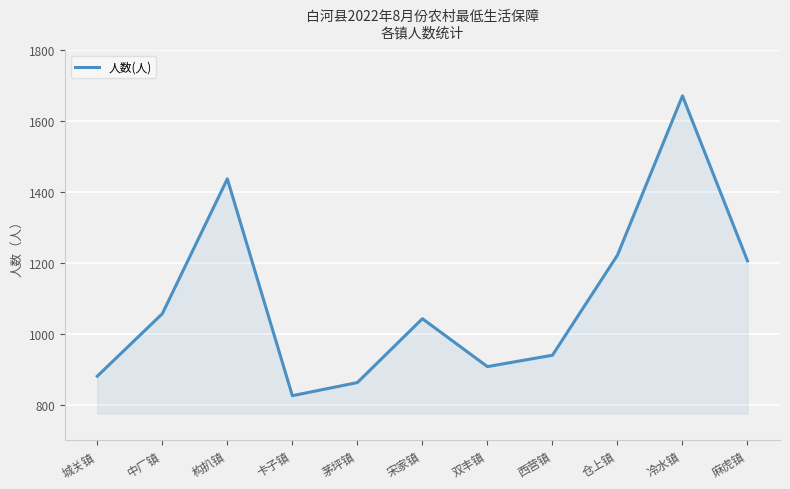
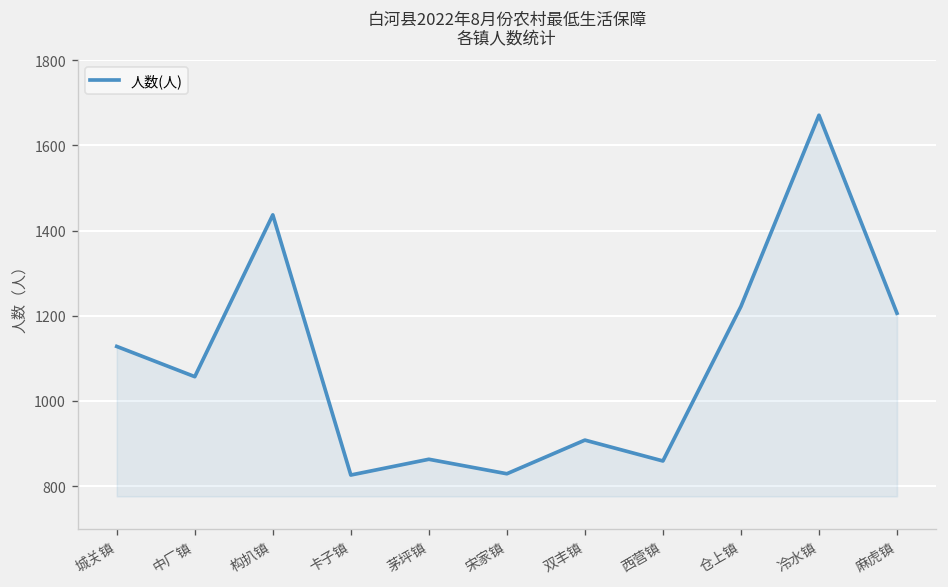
城关镇: 880 -> 1130
宋家镇: 1040 -> 830
西营镇: 940 -> 860
